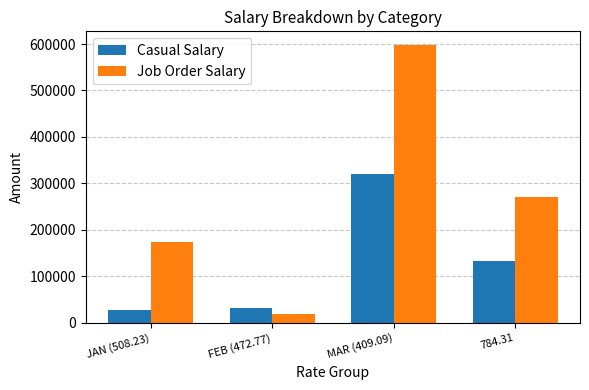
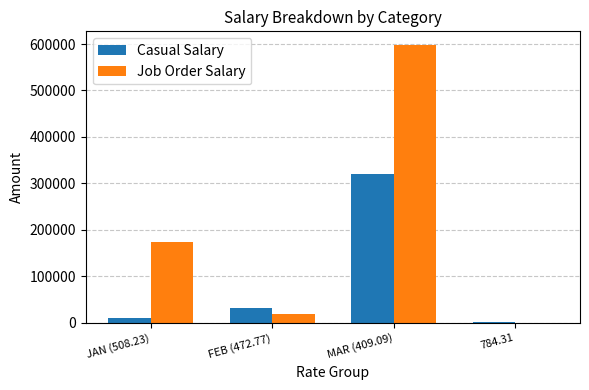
Casual Salary, JAN (508.23): 30000 -> 10000
Casual Salary, 784.31: 130000 -> 0
Job Order Salary, 784.31: 270000 -> 0
